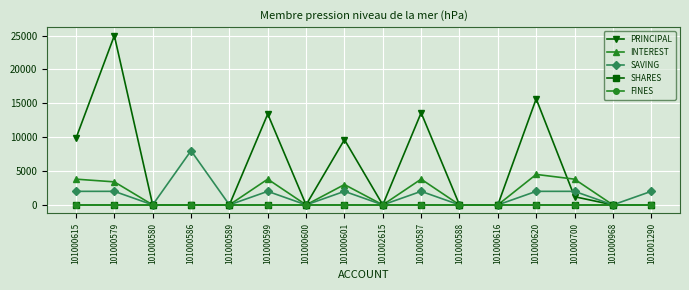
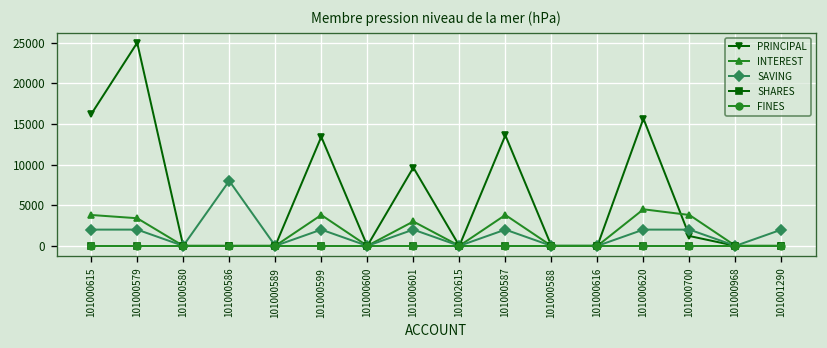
PRINCIPAL, 101000615: 10000 -> 16000
